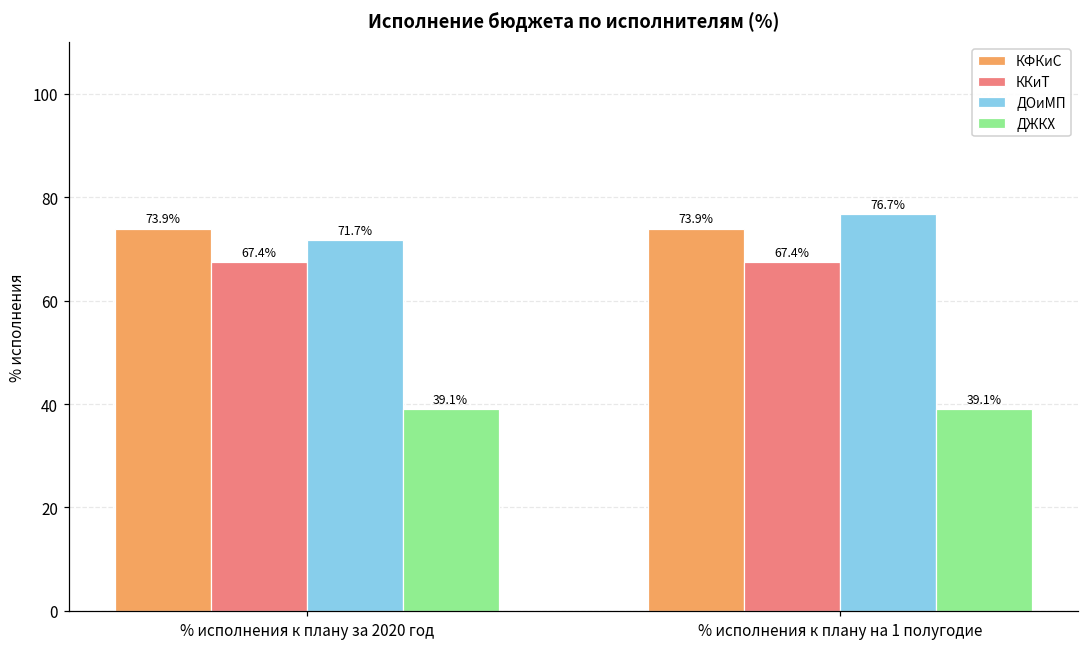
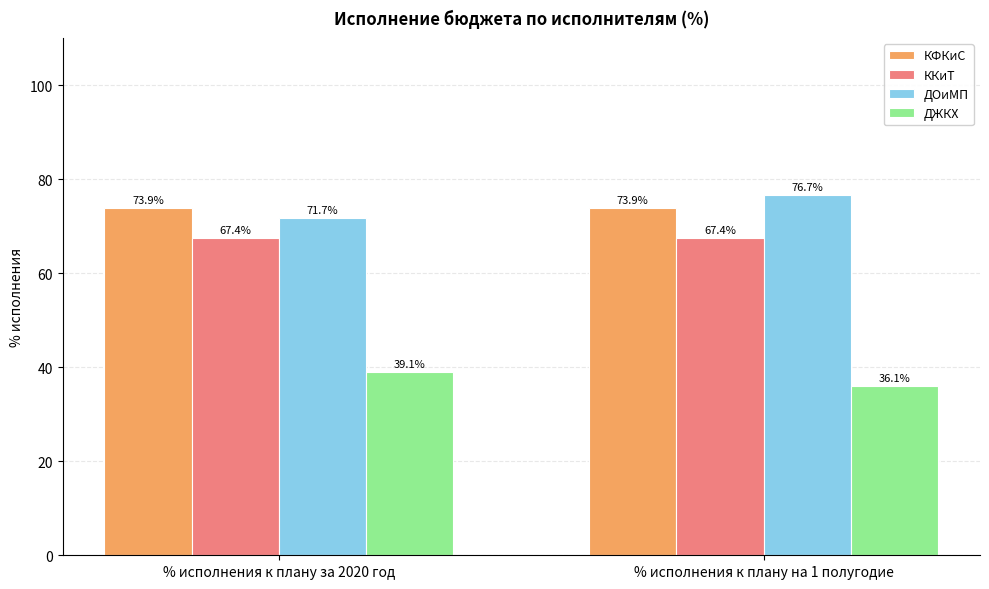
ДЖКХ, % исполнения к плану на 1 полугодие: 39.1% -> 36.1%
